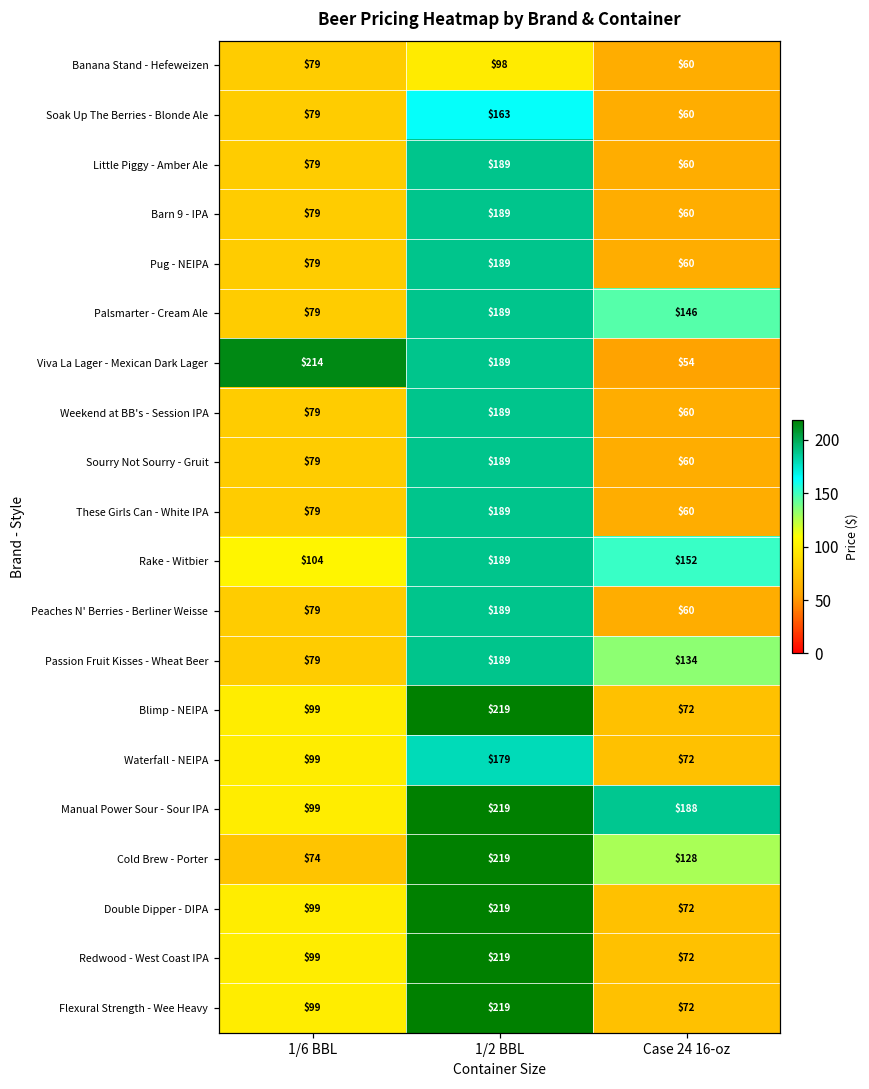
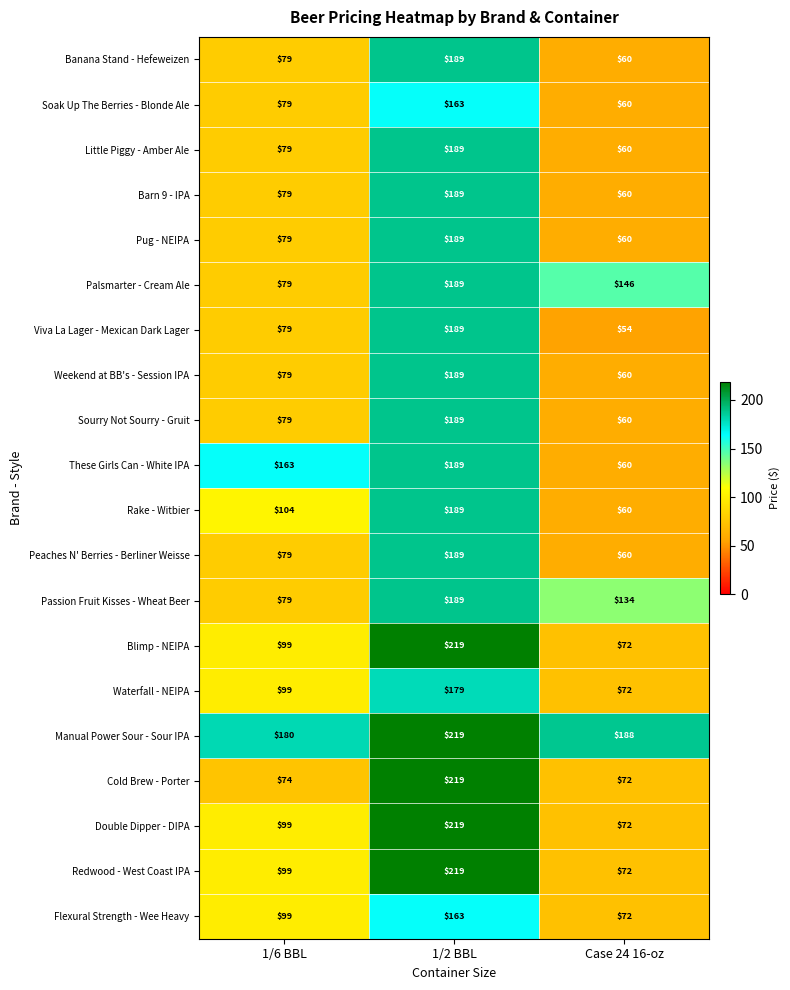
Banana Stand - Hefeweizen, 1/2 BBL: $98 -> $189
Viva La Lager - Mexican Dark Lager, 1/6 BBL: $214 -> $79
These Girls Can - White IPA, 1/6 BBL: $79 -> $163
Rake - Witbier, Case 24 16-oz: $152 -> $60
Manual Power Sour - Sour IPA, 1/6 BBL: $99 -> $180
Cold Brew - Porter, Case 24 16-oz: $128 -> $72
Flexural Strength - Wee Heavy, 1/2 BBL: $219 -> $163
